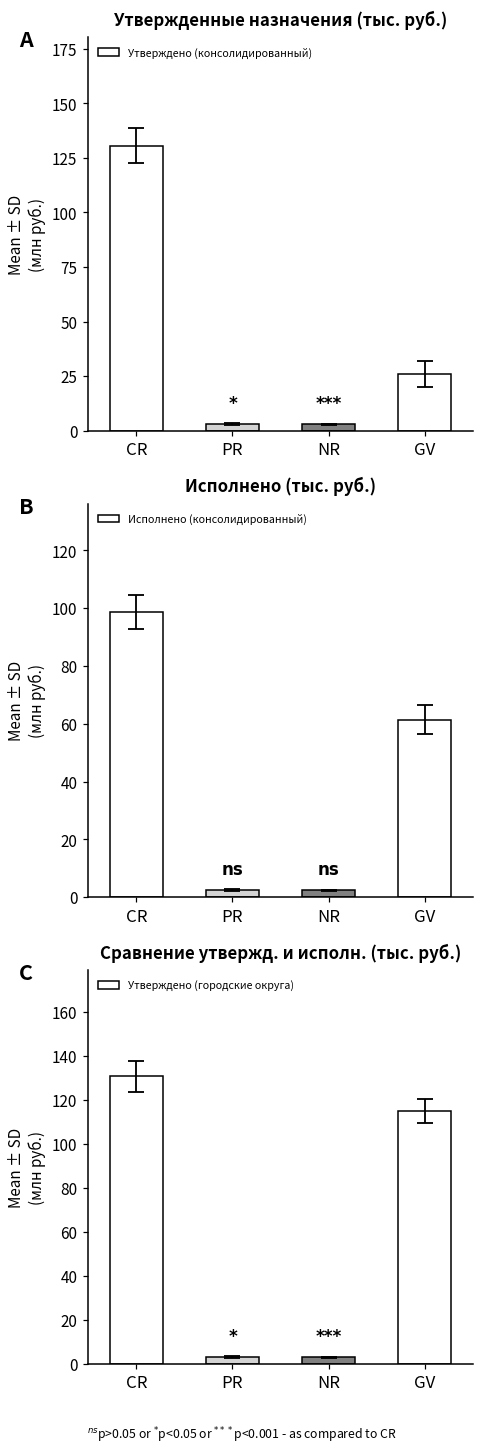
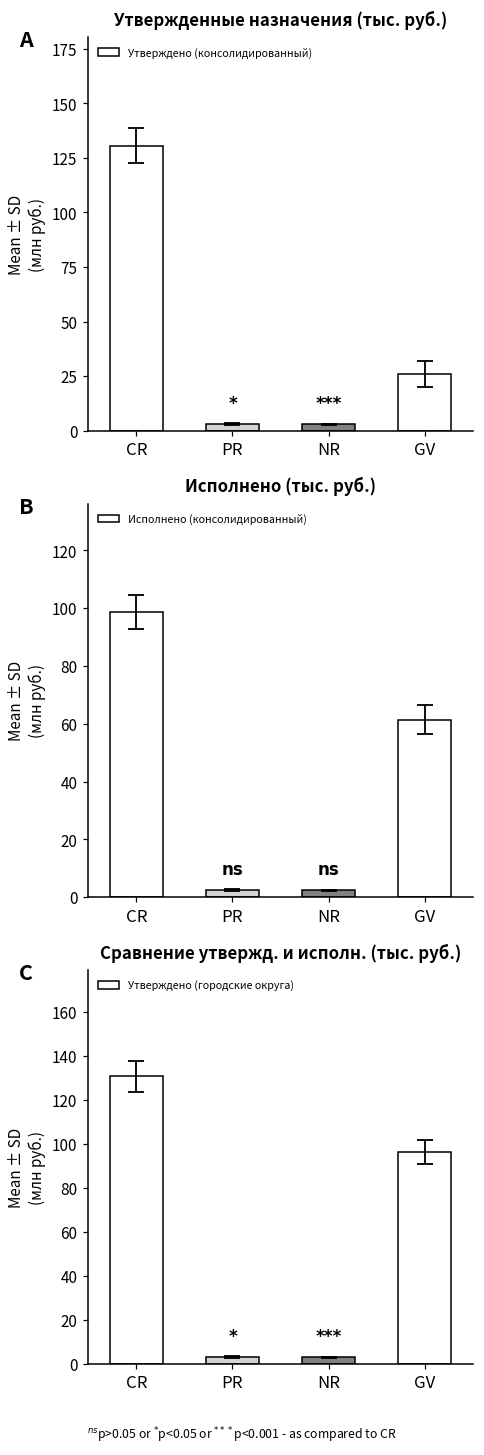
Сравнение утвержд. и исполн. (тыс. руб.), Утверждено (городские округа), GV: 115 -> 96
